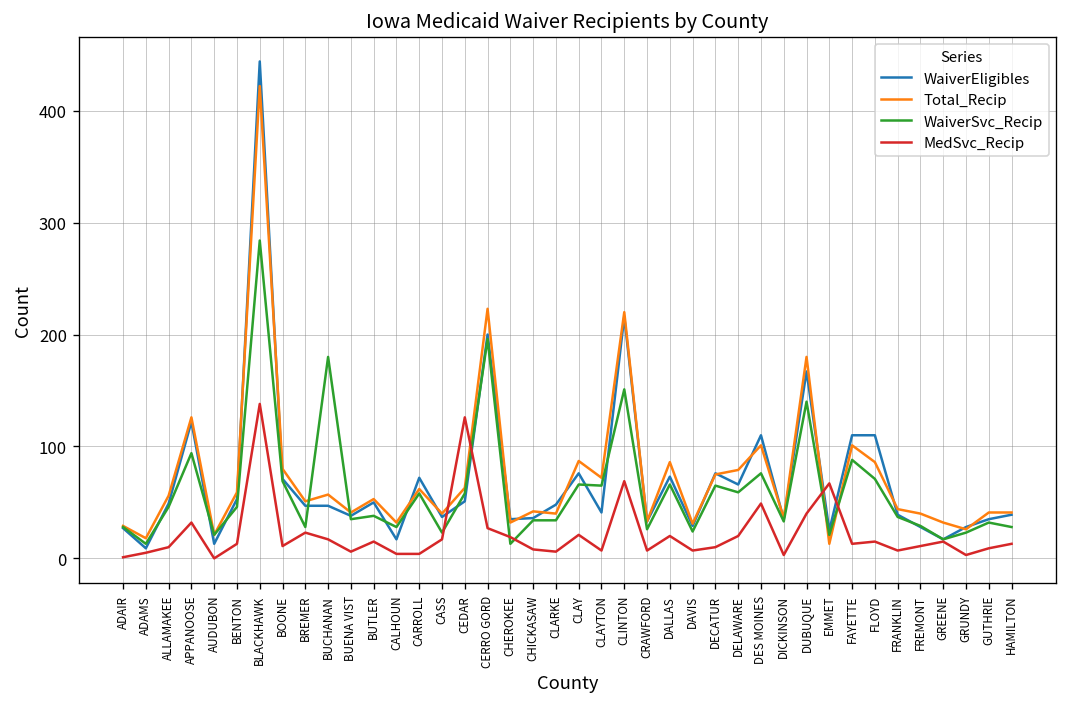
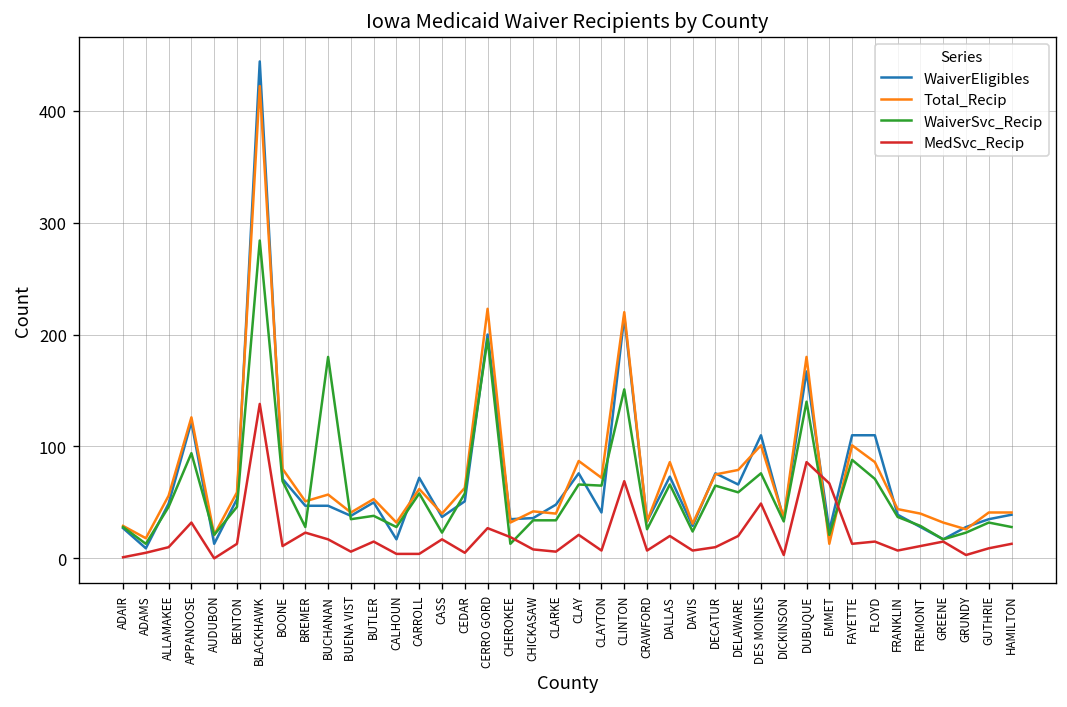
MedSvc_Recip, CEDAR: 130 -> 10
MedSvc_Recip, DUBUQUE: 40 -> 90
